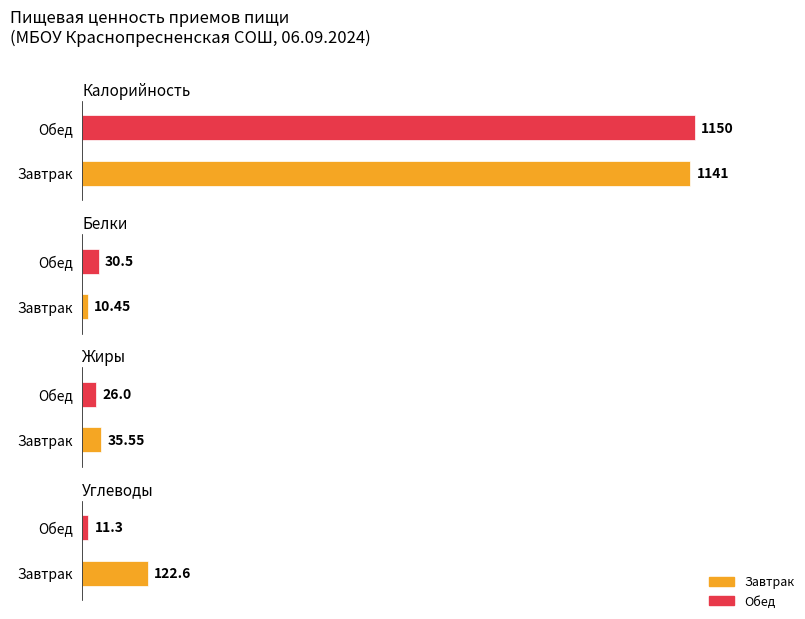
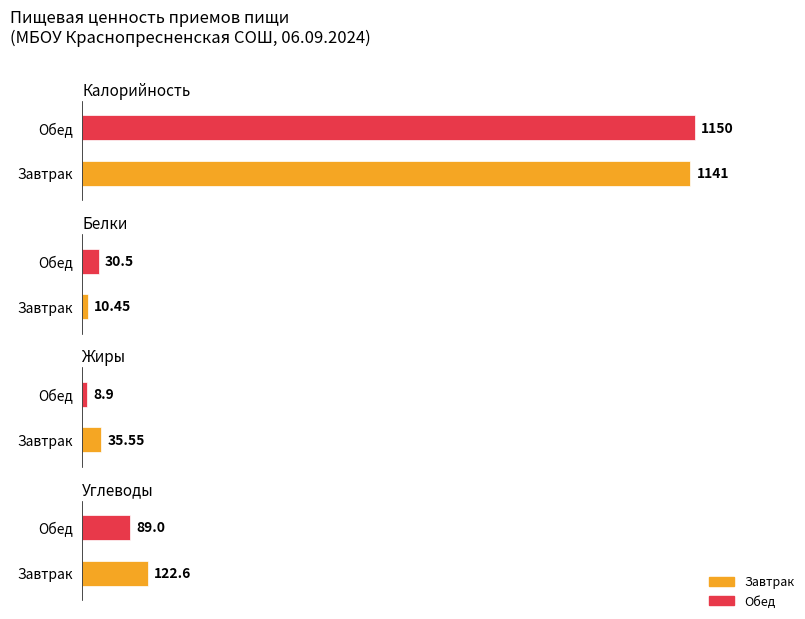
Жиры, Обед: 26.0 -> 8.9
Углеводы, Обед: 11.3 -> 89.0
